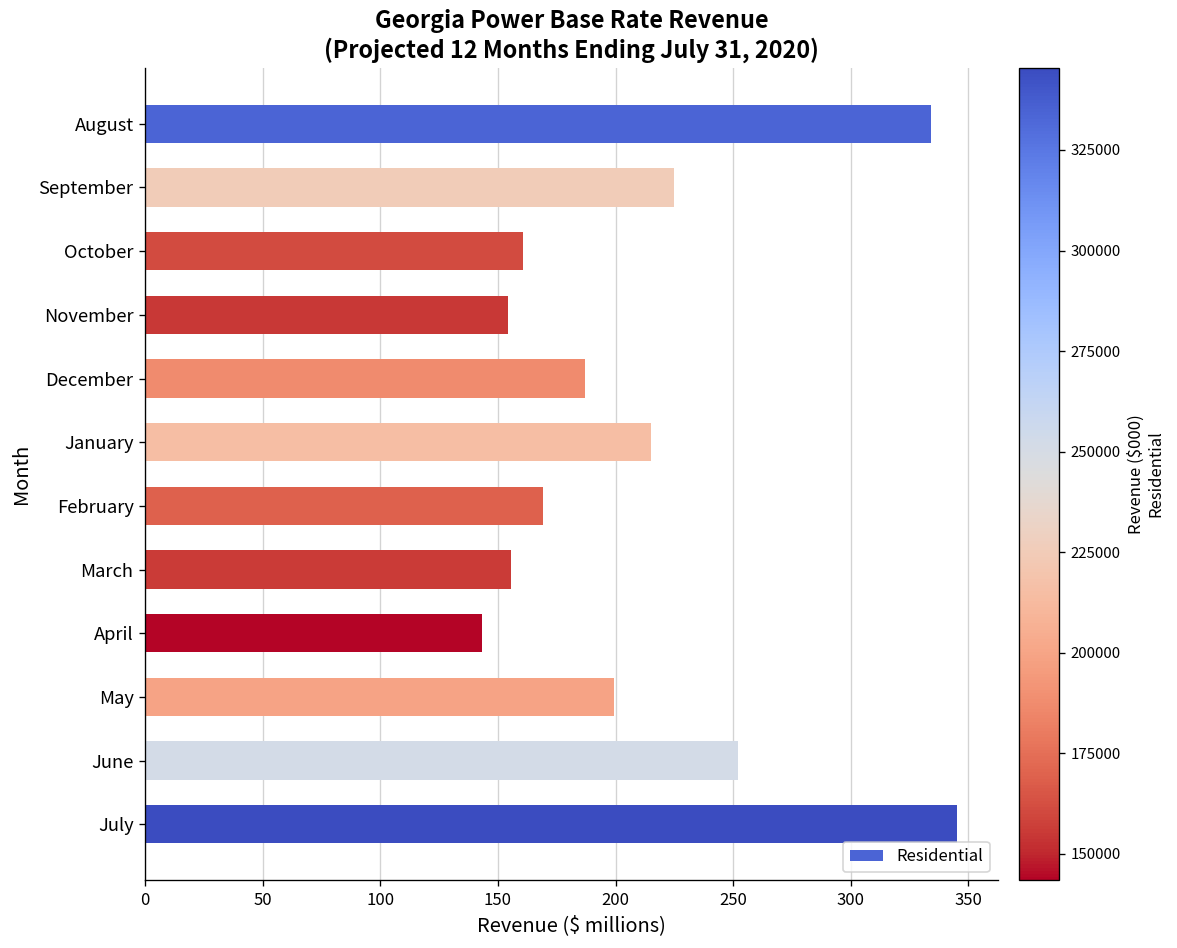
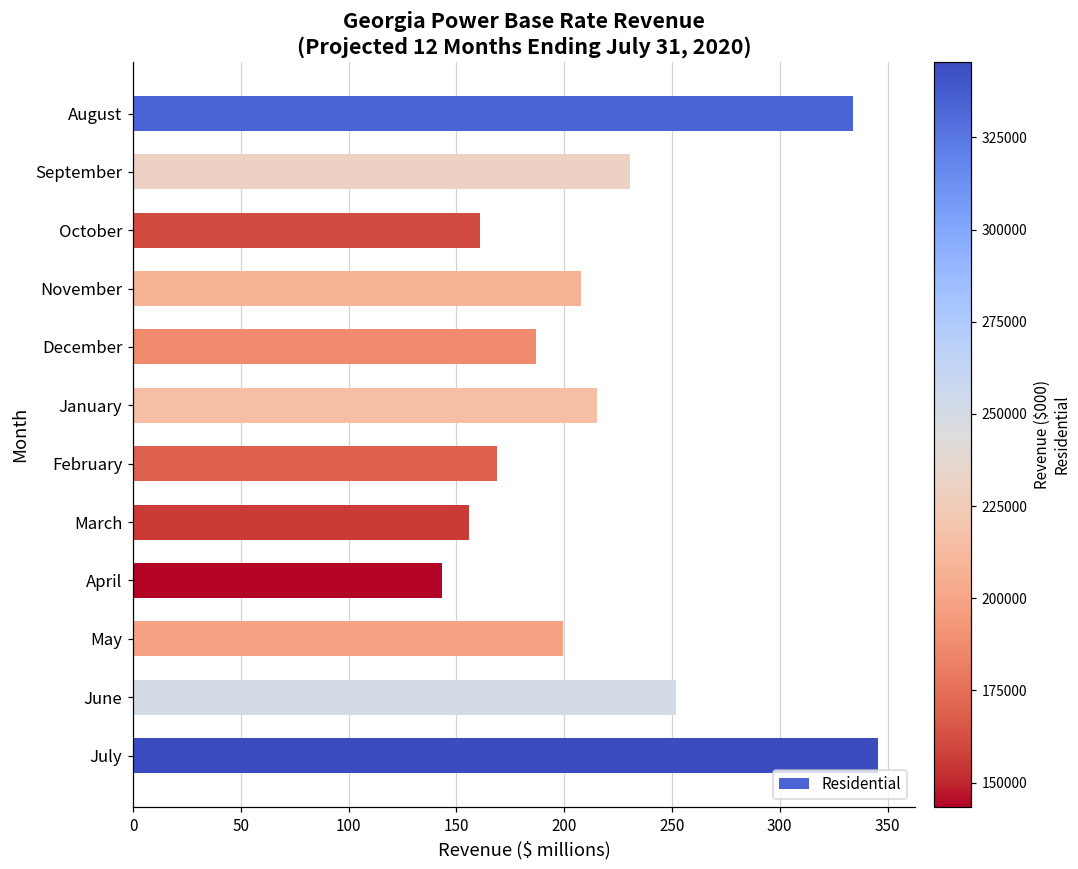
September: 225 -> 231
November: 154 -> 208
